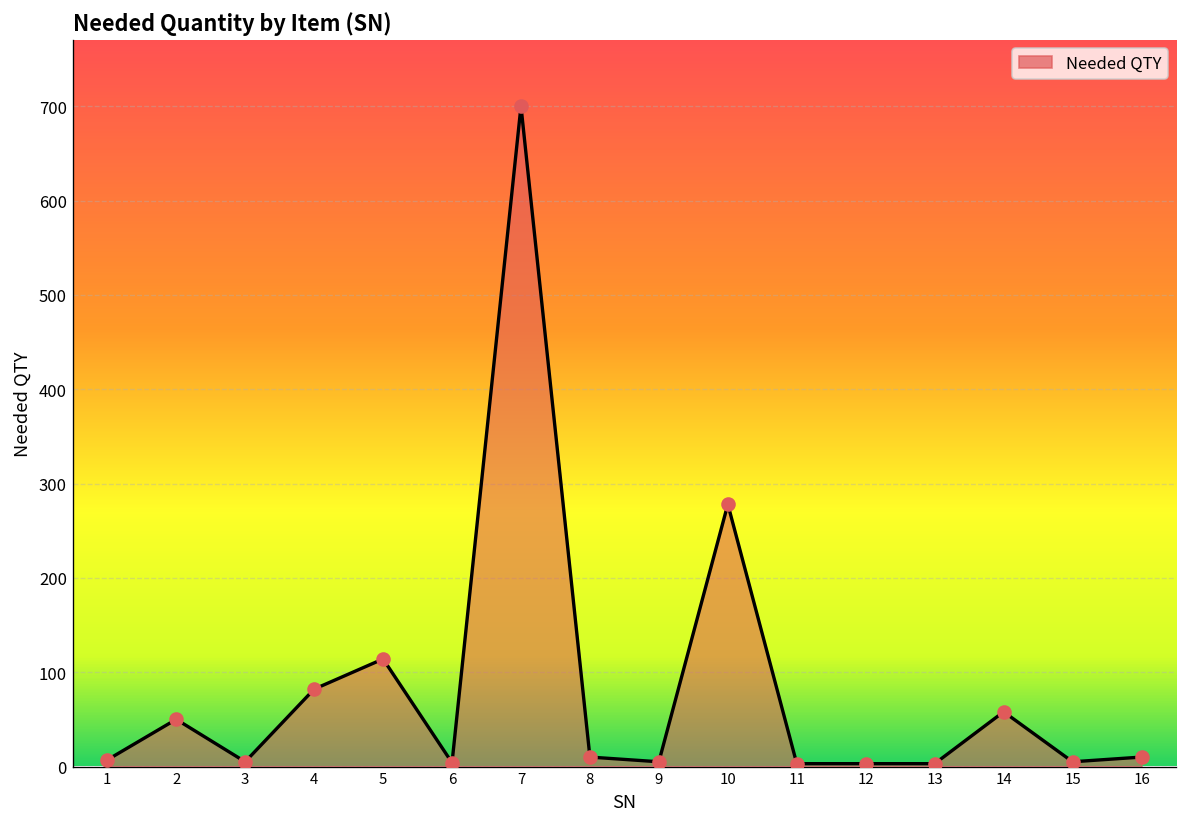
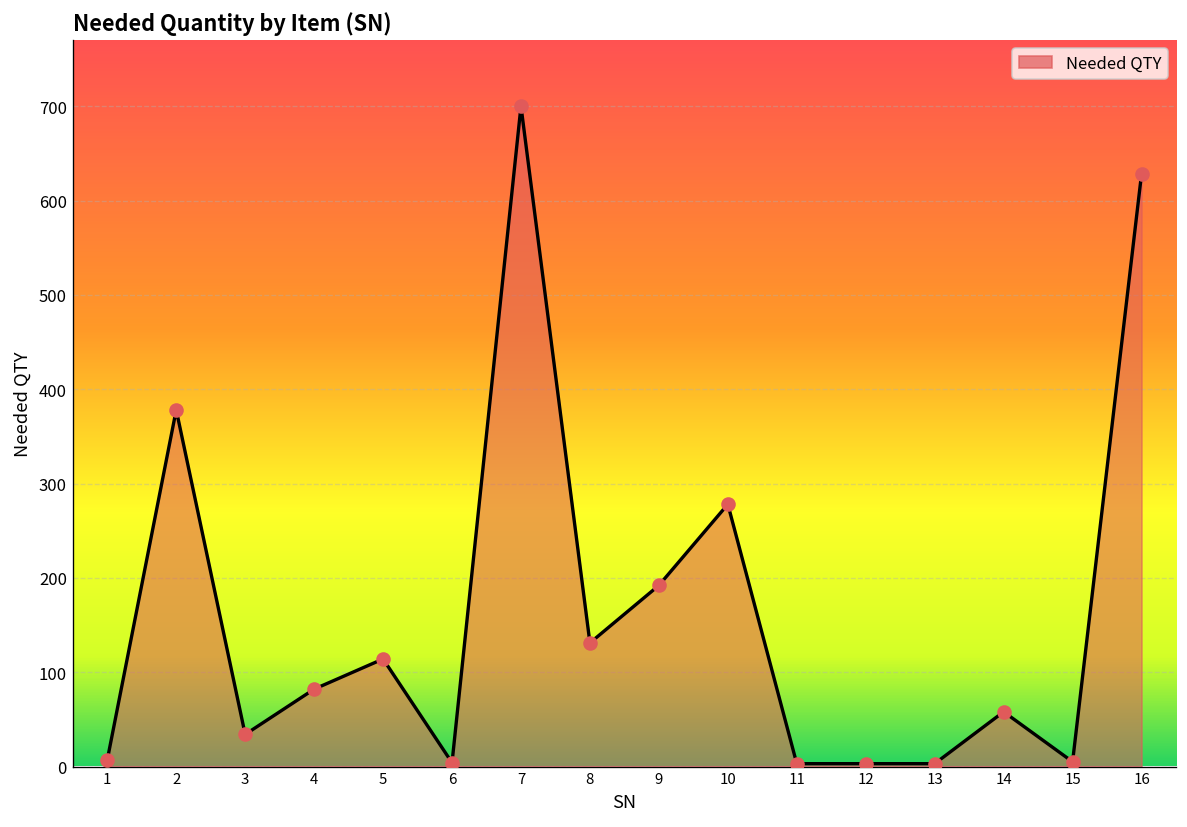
2: 50 -> 380
3: 10 -> 30
8: 10 -> 130
9: 10 -> 190
16: 10 -> 630
